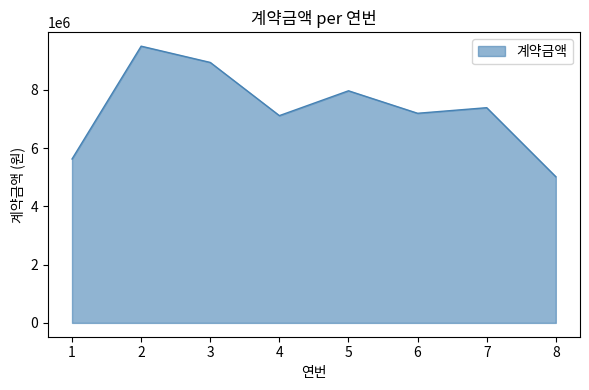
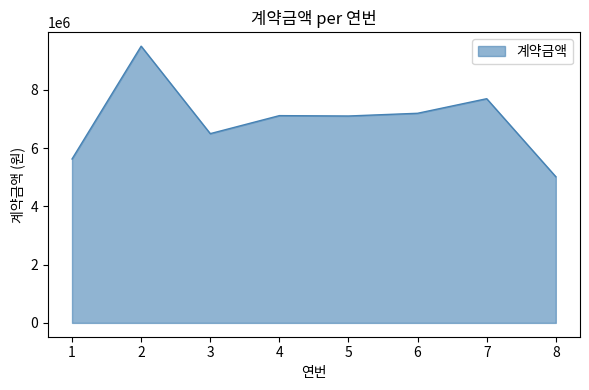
3: 8900000 -> 6500000
5: 8000000 -> 7100000
7: 7400000 -> 7700000
